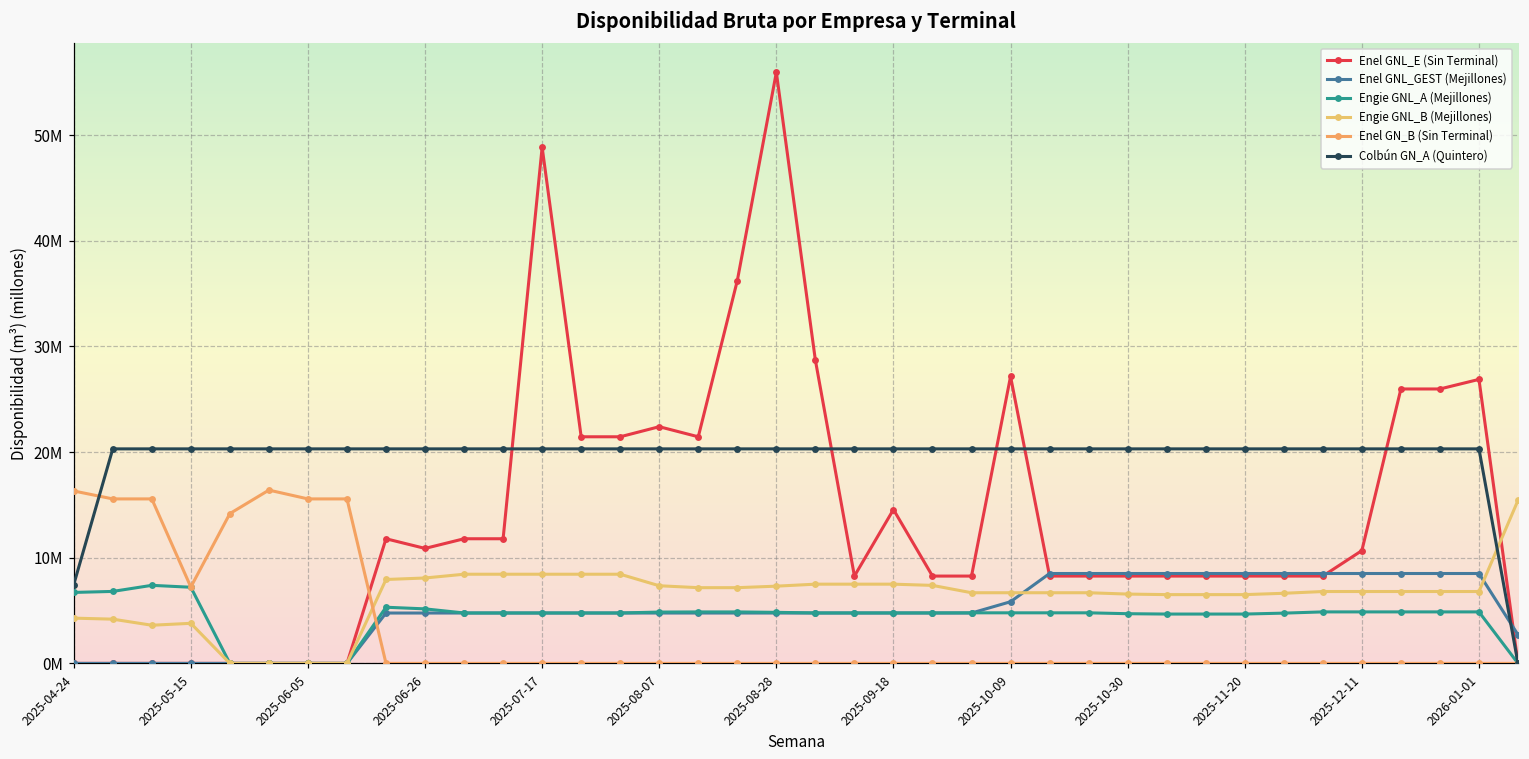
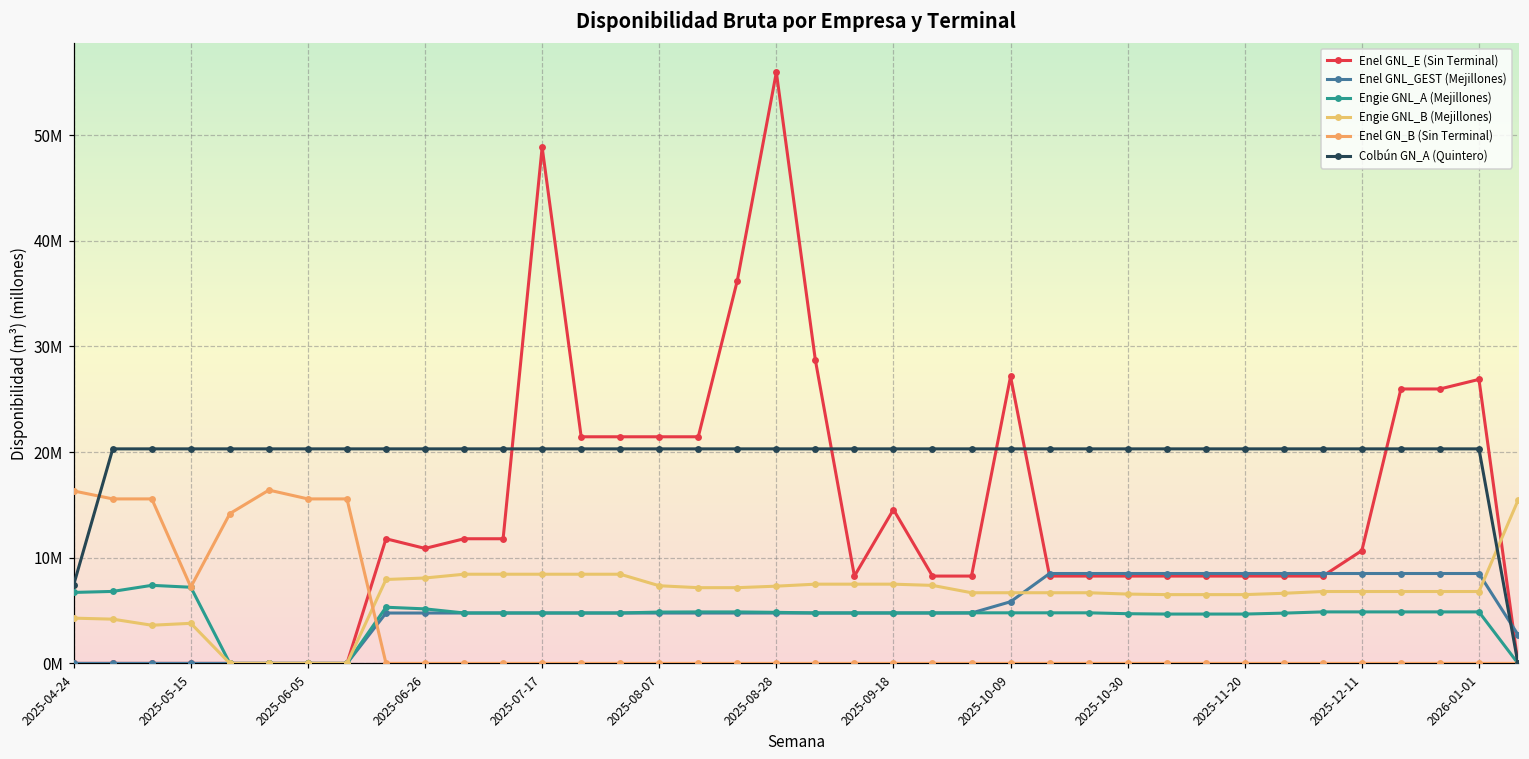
Enel GNL_E (Sin Terminal), 2025-08-07: 22000000 -> 21000000
